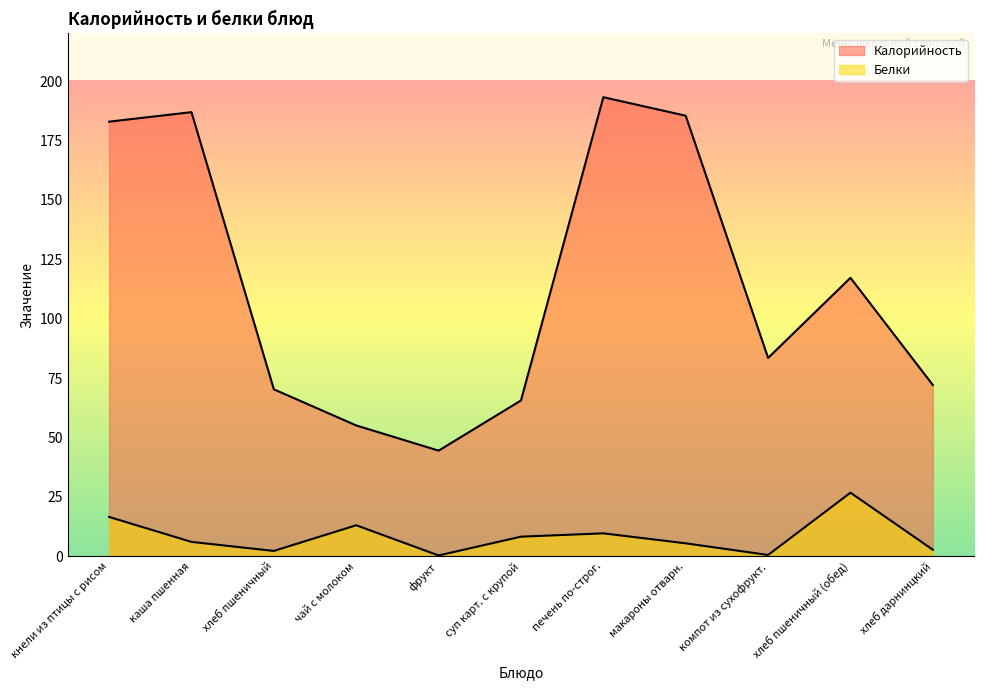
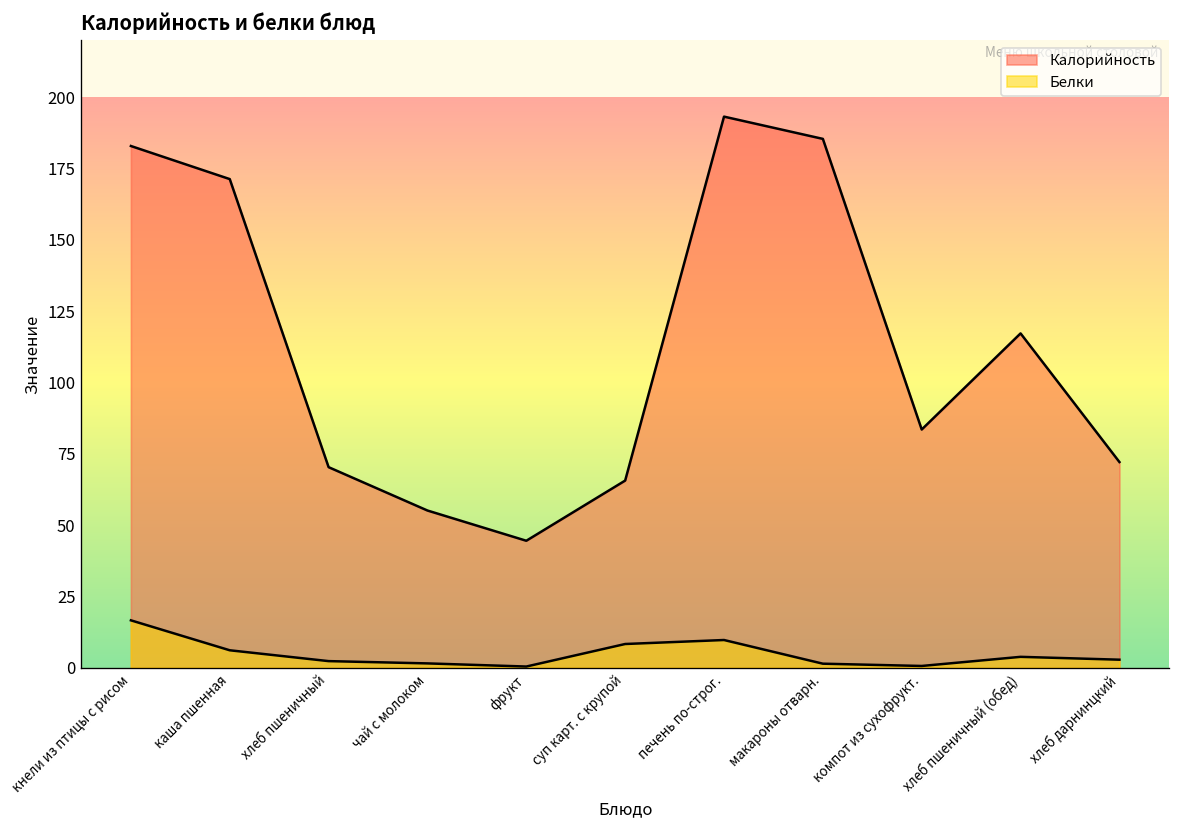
Калорийность, каша пшенная: 187 -> 171
Белки, чай с молоком: 13 -> 2
Белки, макароны отварн.: 6 -> 1
Белки, хлеб пшеничный (обед): 27 -> 4
